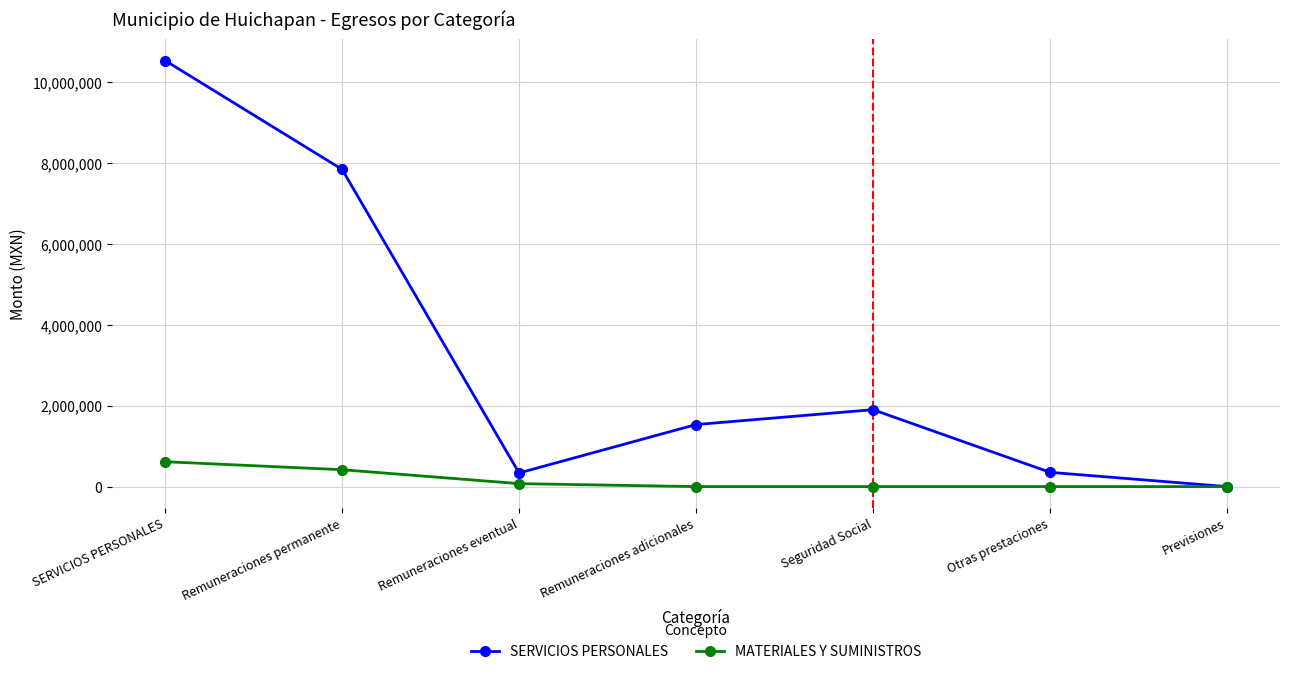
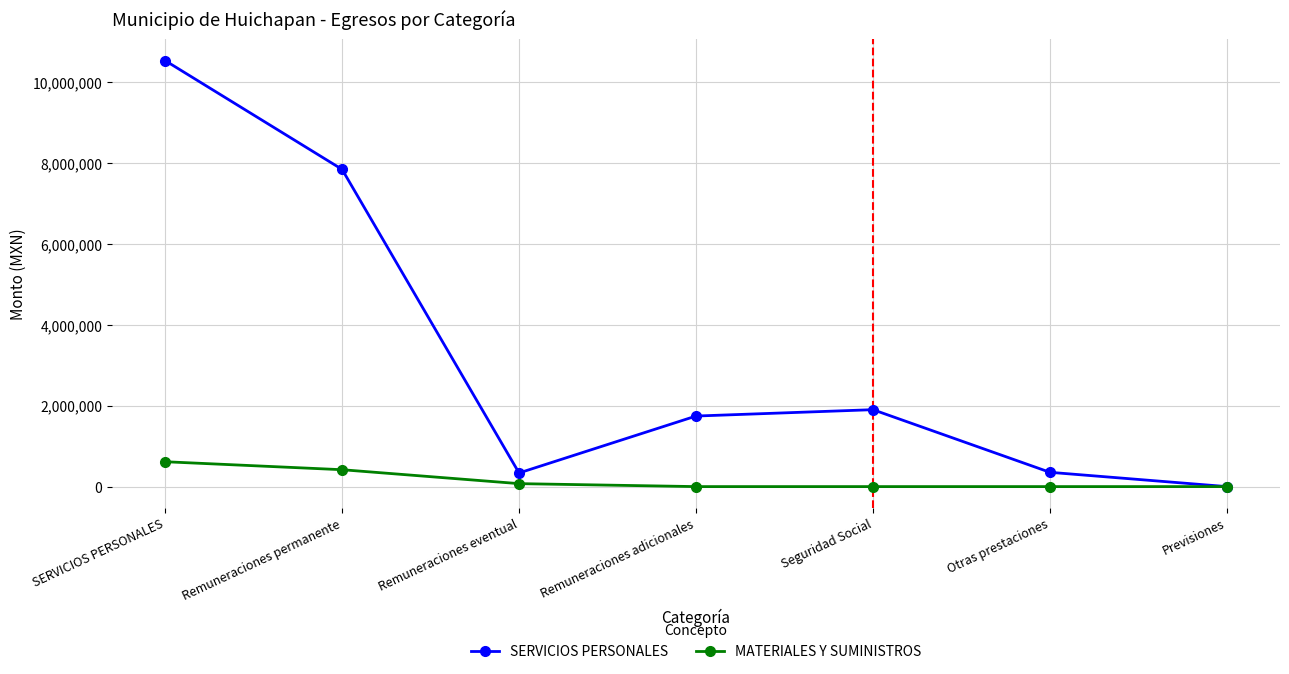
SERVICIOS PERSONALES, Remuneraciones adicionales: 1,500,000 -> 1,700,000
